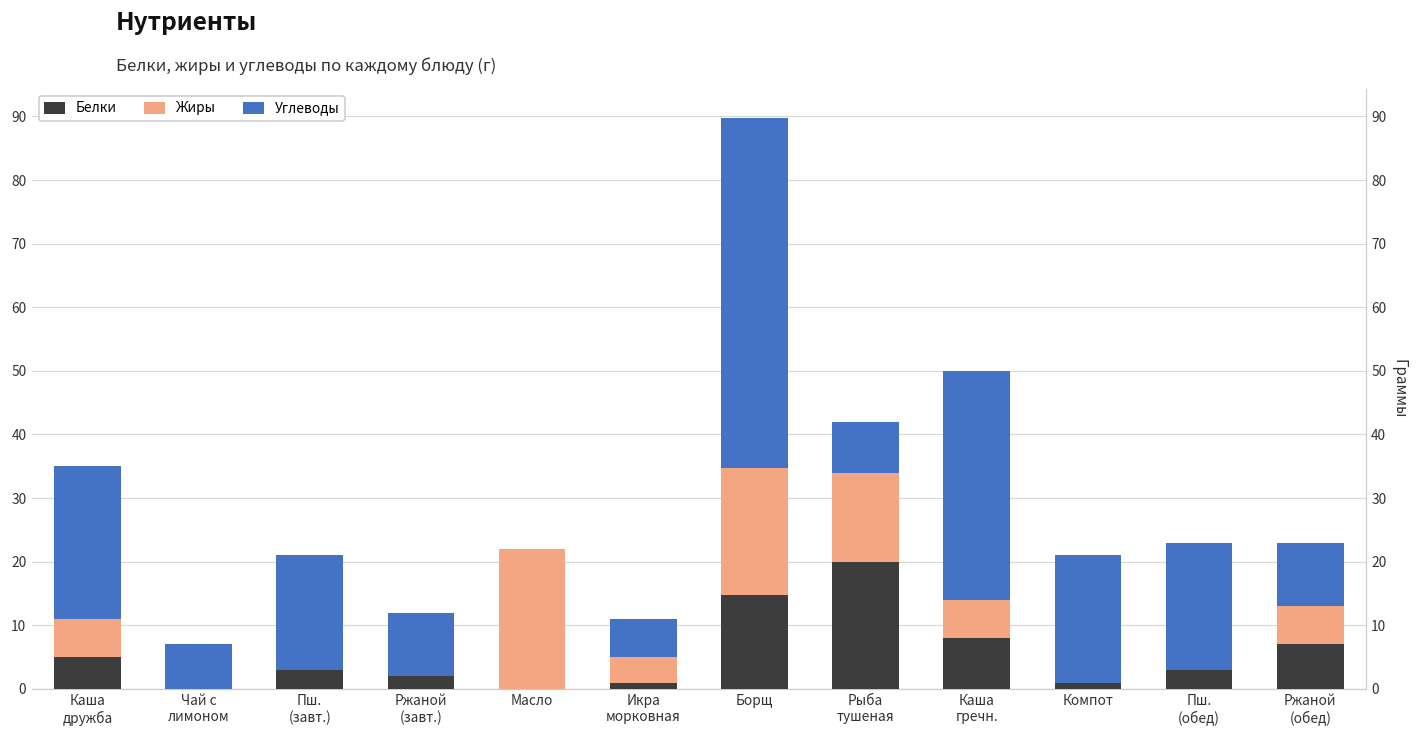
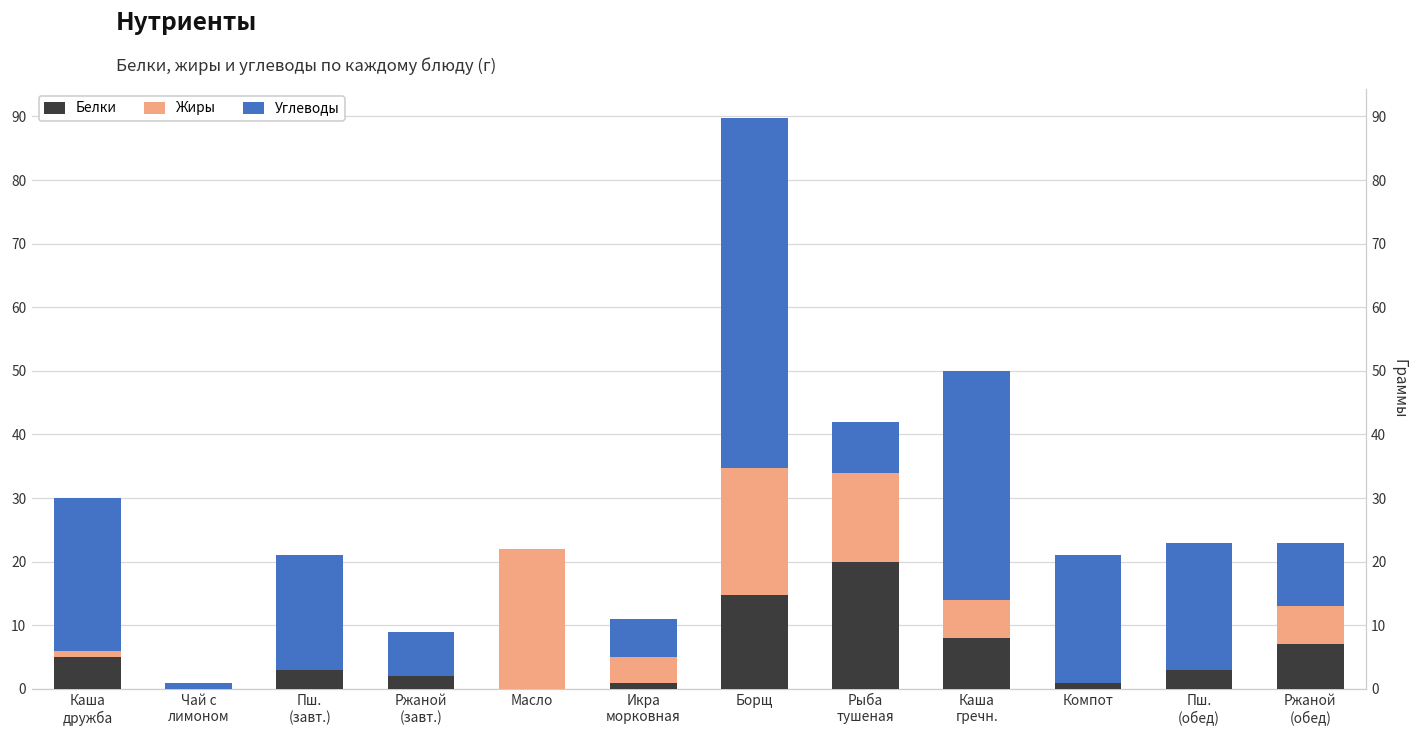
Жиры, Каша дружба: 6 -> 1
Углеводы, Чай с лимоном: 7 -> 1
Углеводы, Ржаной (завт.): 10 -> 7
